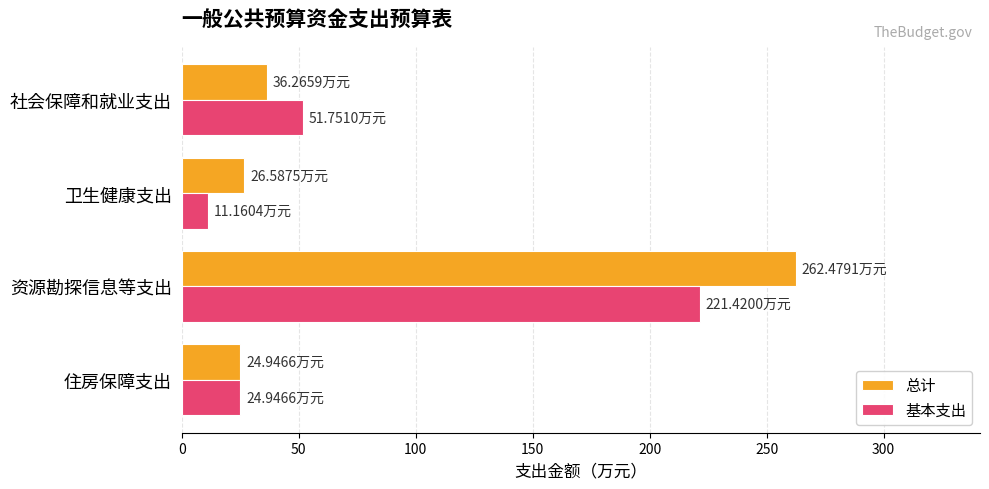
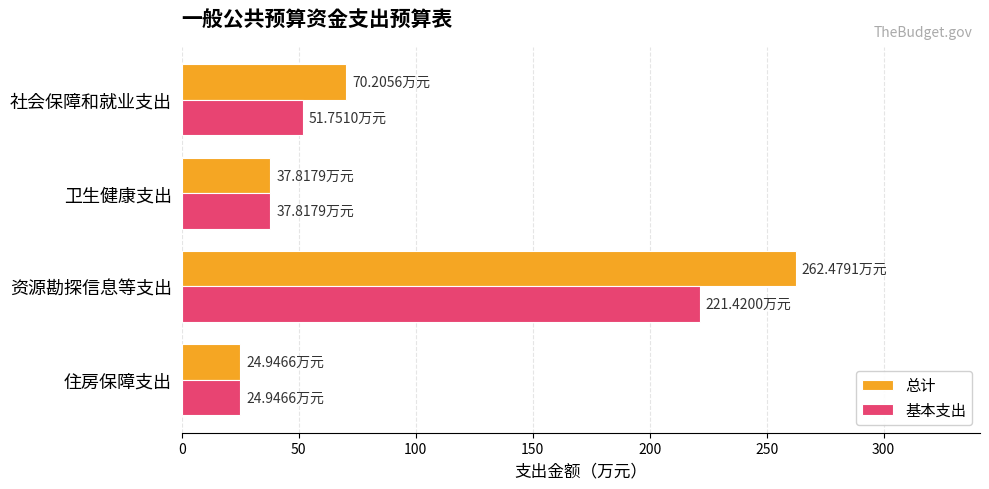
总计, 社会保障和就业支出: 36.2659 -> 70.2056
总计, 卫生健康支出: 26.5875 -> 37.8179
基本支出, 卫生健康支出: 11.1604 -> 37.8179
